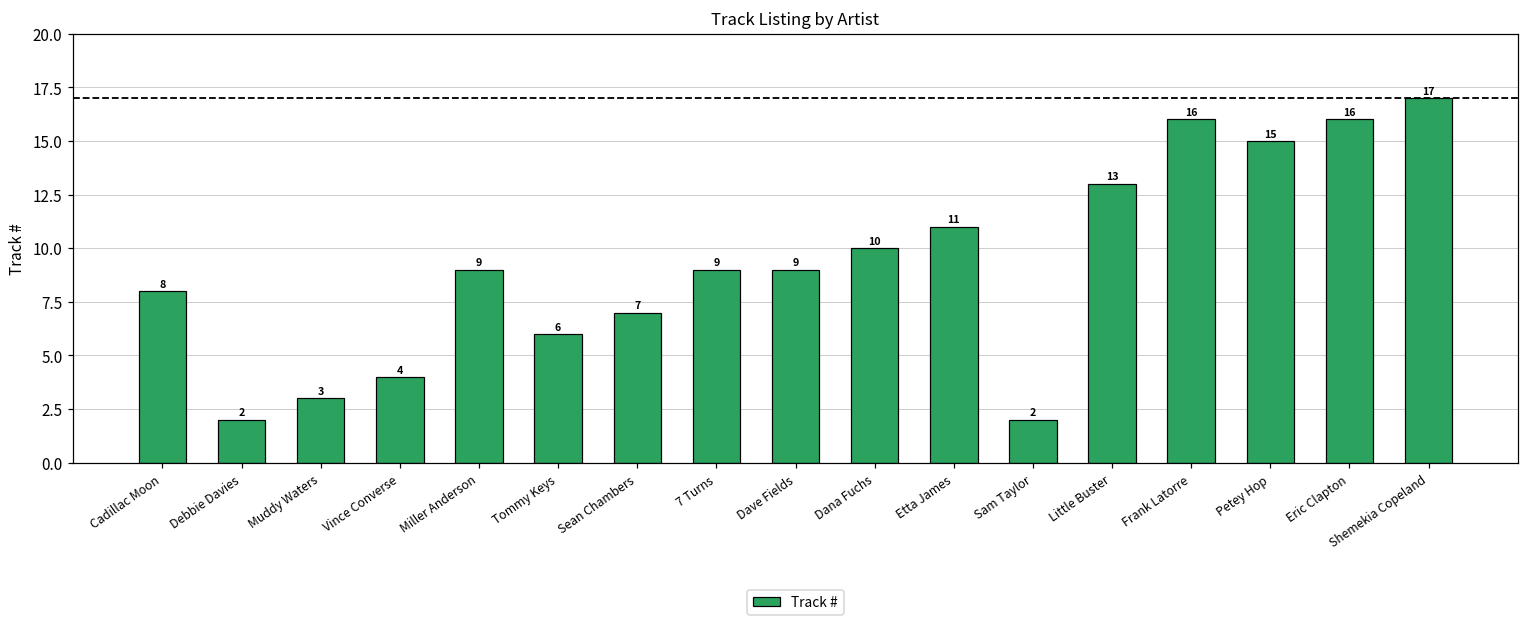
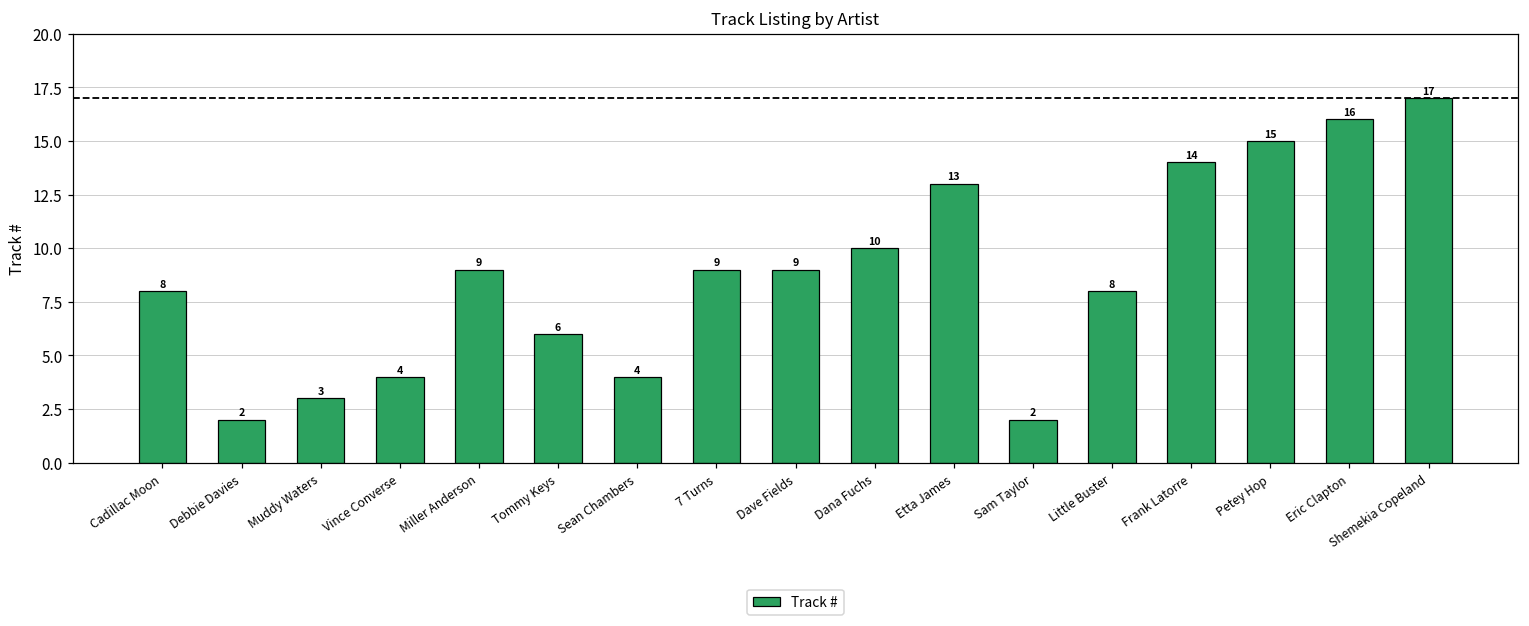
Sean Chambers: 7 -> 4
Etta James: 11 -> 13
Little Buster: 13 -> 8
Frank Latorre: 16 -> 14
